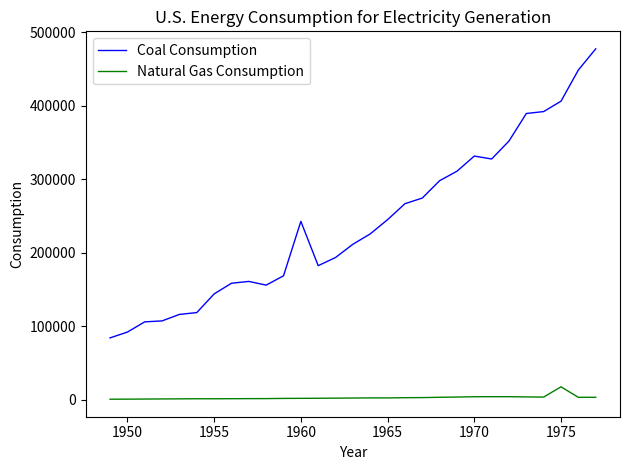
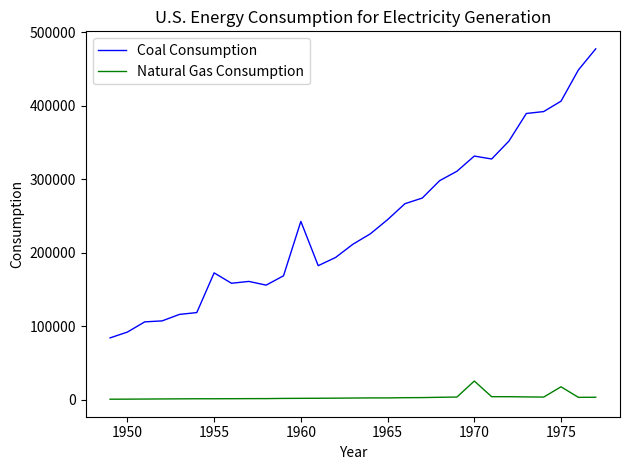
Coal Consumption, 1955: 140000 -> 170000
Natural Gas Consumption, 1970: 0 -> 30000
